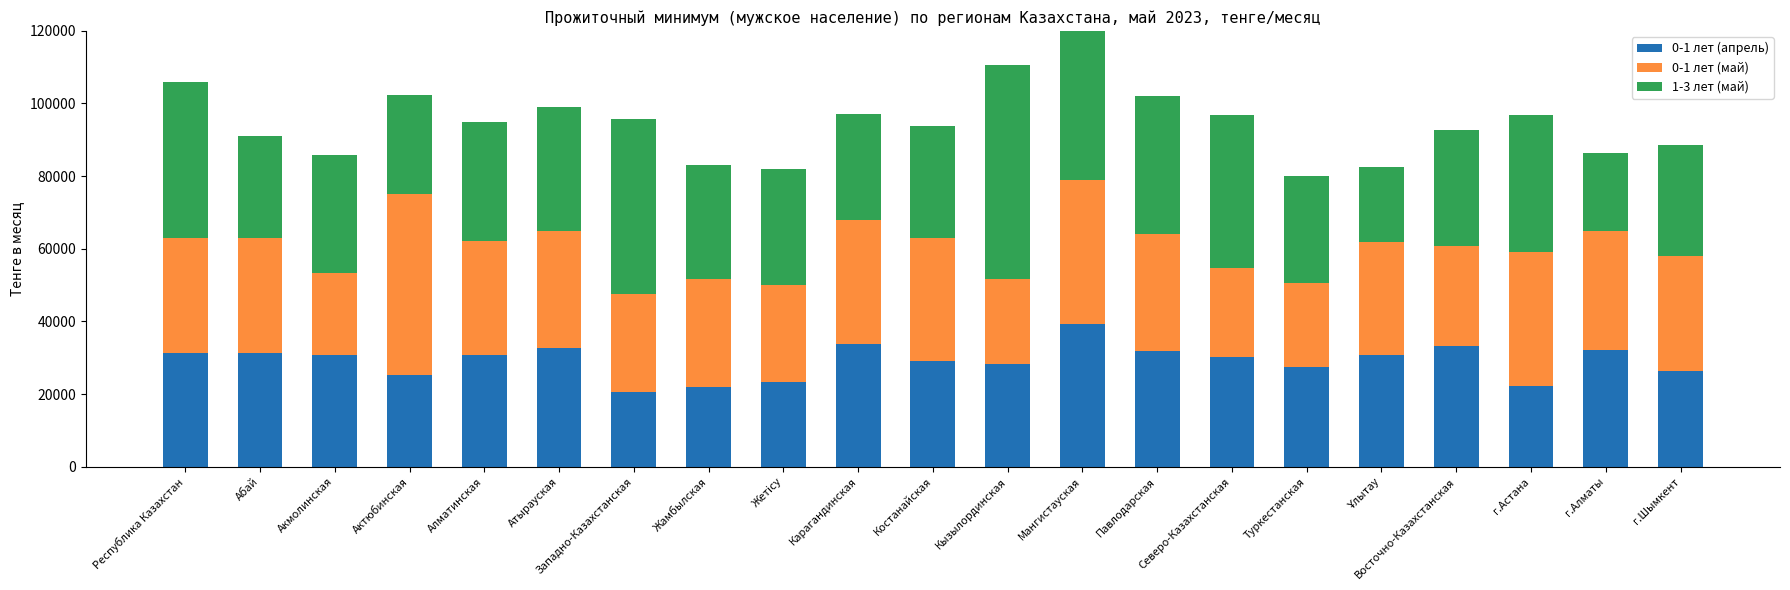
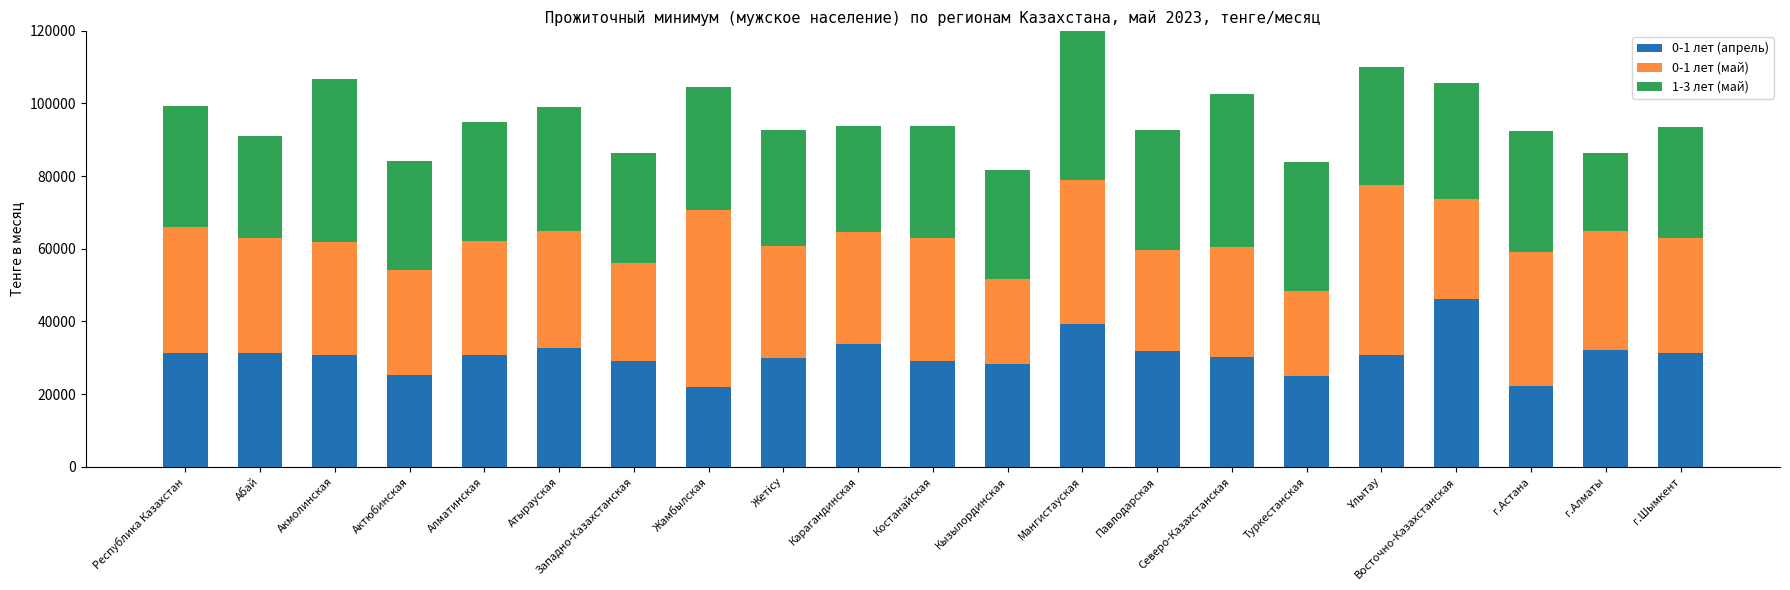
0-1 лет (май), Республика Казахстан: 32000 -> 35000
1-3 лет (май), Республика Казахстан: 43000 -> 33000
0-1 лет (май), Акмолинская: 23000 -> 31000
1-3 лет (май), Акмолинская: 32000 -> 45000
0-1 лет (май), Актюбинская: 50000 -> 29000
1-3 лет (май), Актюбинская: 27000 -> 30000
0-1 лет (апрель), Западно-Казахстанская: 21000 -> 29000
1-3 лет (май), Западно-Казахстанская: 48000 -> 30000
0-1 лет (май), Жамбылская: 30000 -> 49000
1-3 лет (май), Жамбылская: 31000 -> 34000
0-1 лет (апрель), Жетісу: 23000 -> 30000
0-1 лет (май), Жетісу: 27000 -> 31000
0-1 лет (май), Карагандинская: 34000 -> 31000
1-3 лет (май), Кызылординская: 59000 -> 30000
0-1 лет (май), Павлодарская: 32000 -> 28000
1-3 лет (май), Павлодарская: 38000 -> 33000
0-1 лет (май), Северо-Казахстанская: 24000 -> 30000
0-1 лет (апрель), Туркестанская: 27000 -> 25000
1-3 лет (май), Туркестанская: 30000 -> 36000
0-1 лет (май), Ұлытау: 31000 -> 47000
1-3 лет (май), Ұлытау: 21000 -> 33000
0-1 лет (апрель), Восточно-Казахстанская: 33000 -> 46000
1-3 лет (май), г.Астана: 38000 -> 33000
0-1 лет (апрель), г.Шымкент: 26000 -> 31000
